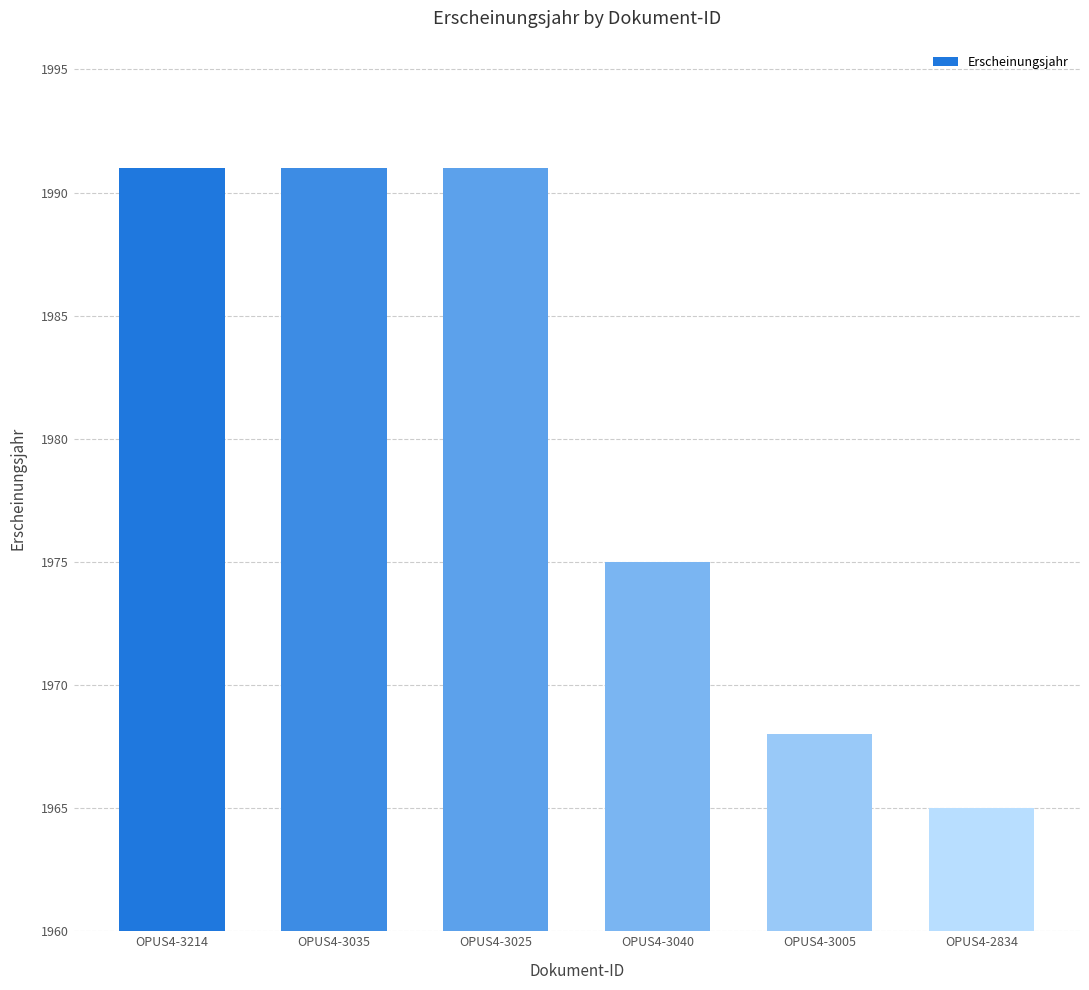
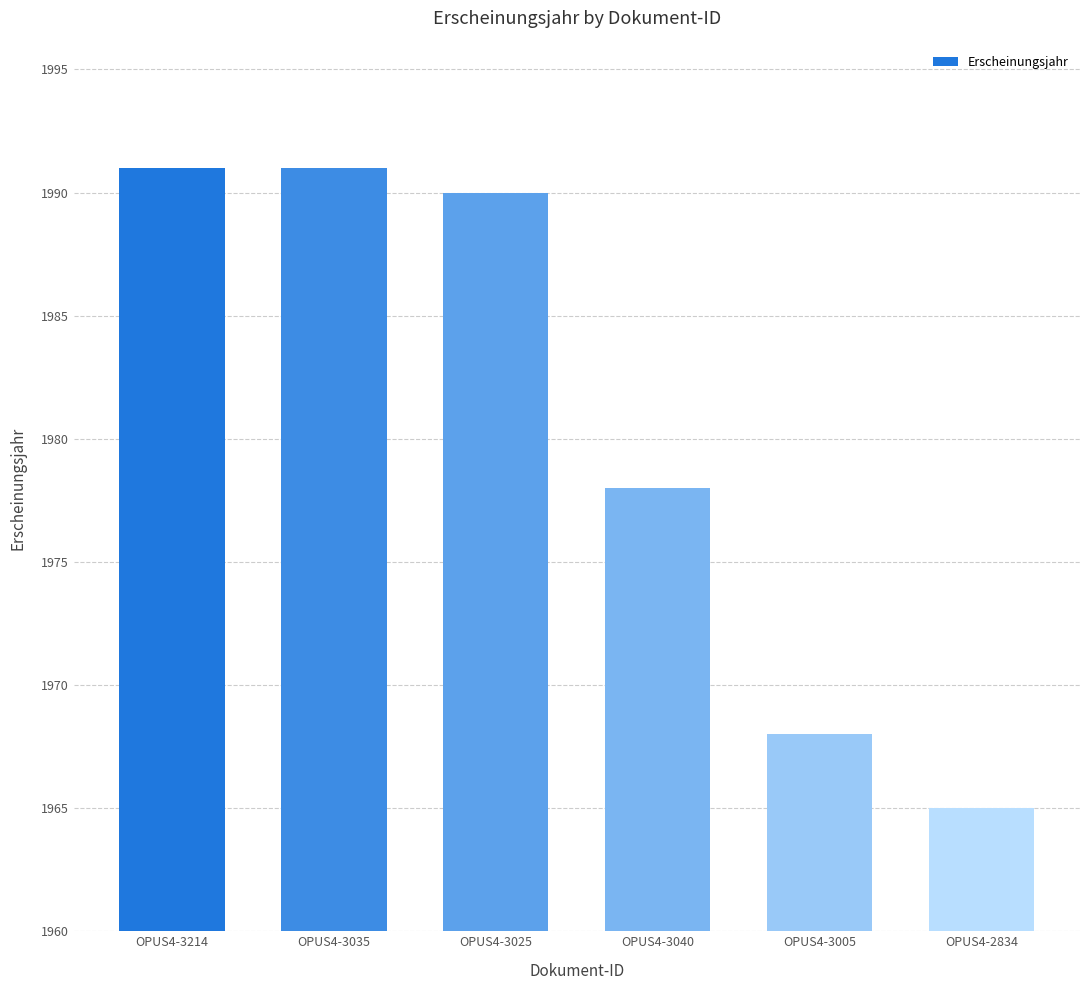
OPUS4-3025: 1991 -> 1990
OPUS4-3040: 1975 -> 1978
